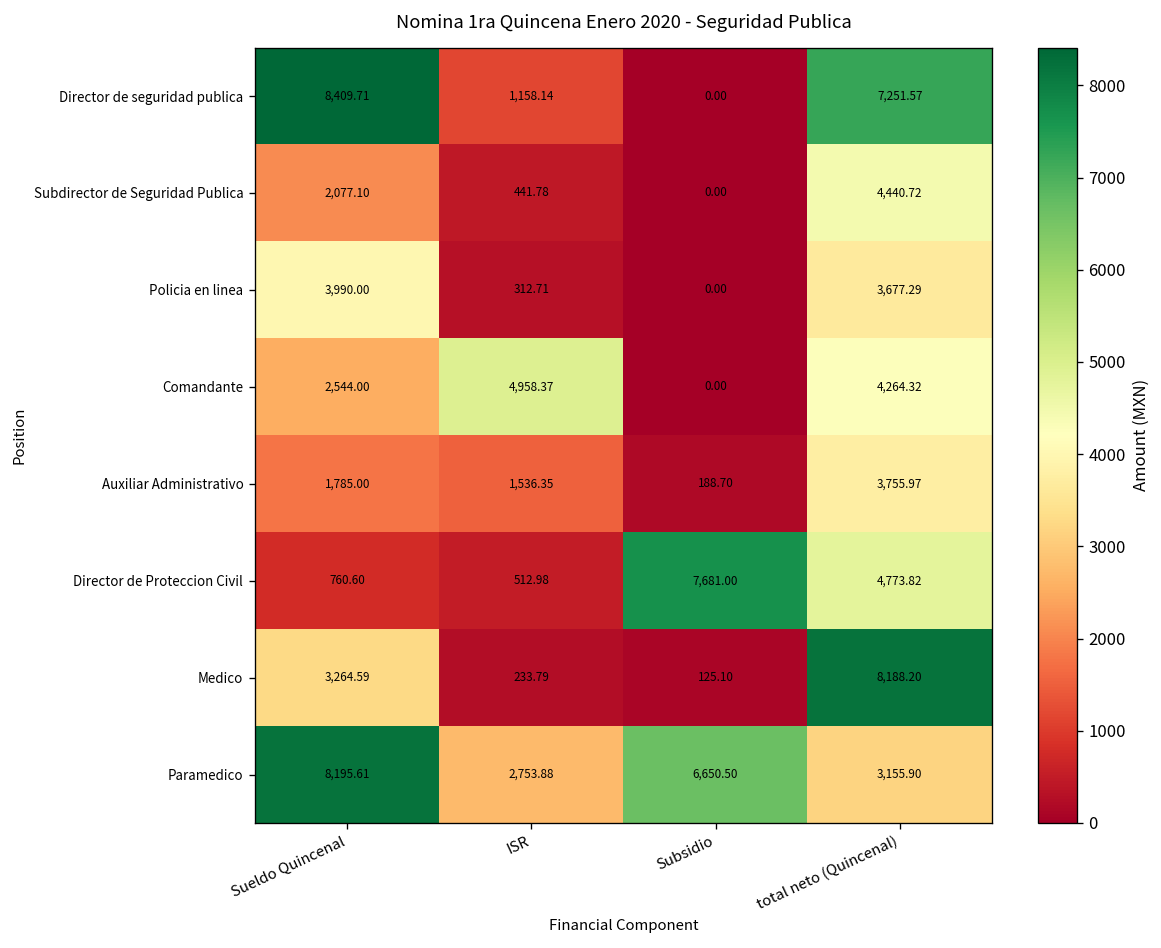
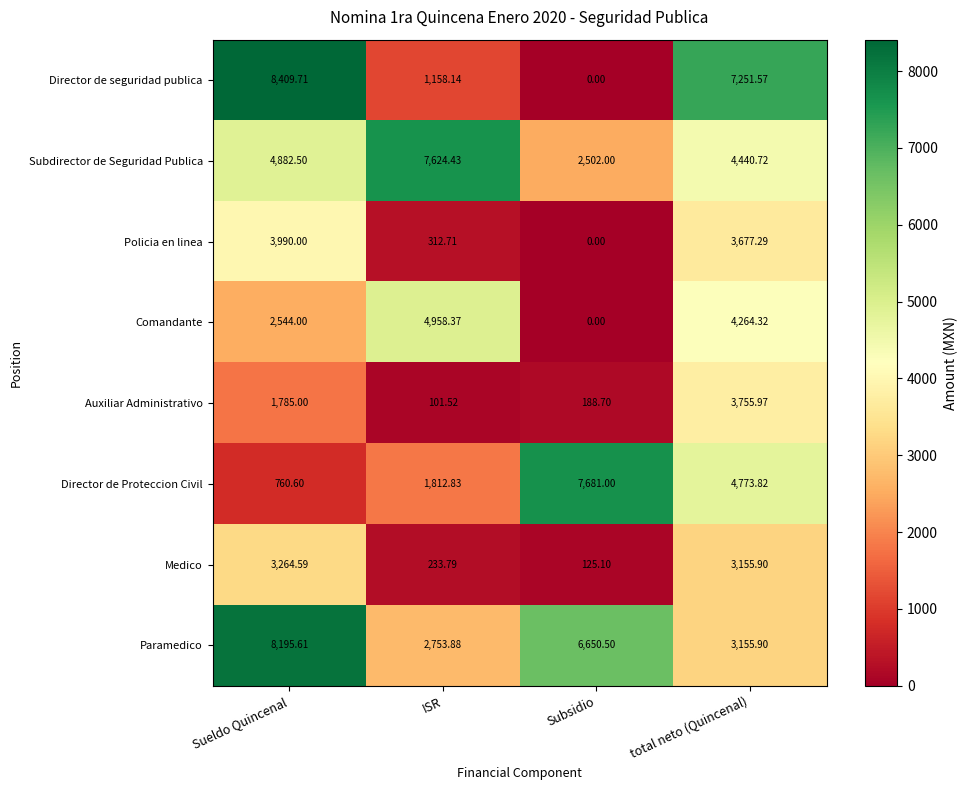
Subdirector de Seguridad Publica, Sueldo Quincenal: 2,077.10 -> 4,882.50
Subdirector de Seguridad Publica, ISR: 441.78 -> 7,624.43
Subdirector de Seguridad Publica, Subsidio: 0.00 -> 2,502.00
Auxiliar Administrativo, ISR: 1,536.35 -> 101.52
Director de Proteccion Civil, ISR: 512.98 -> 1,812.83
Medico, total neto (Quincenal): 8,188.20 -> 3,155.90
